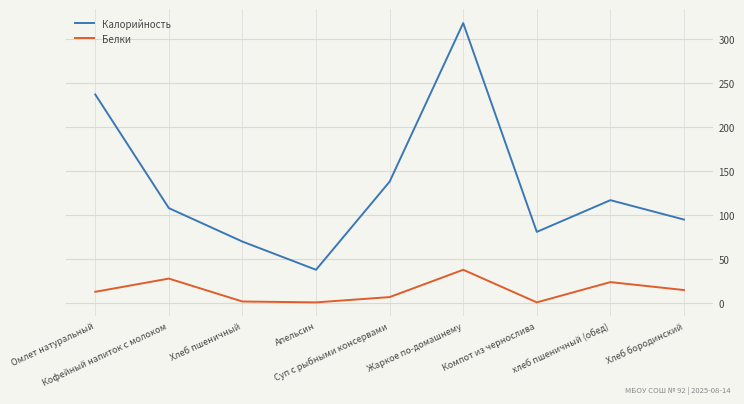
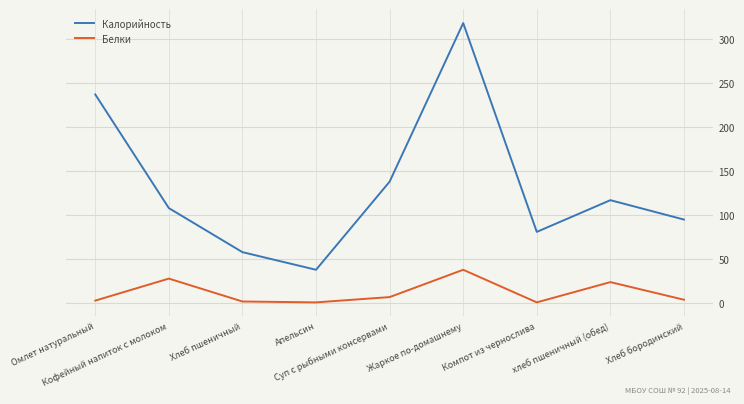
Белки, Омлет натуральный: 10 -> 0
Калорийность, Хлеб пшеничный: 70 -> 60
Белки, Хлеб бородинский: 20 -> 0
